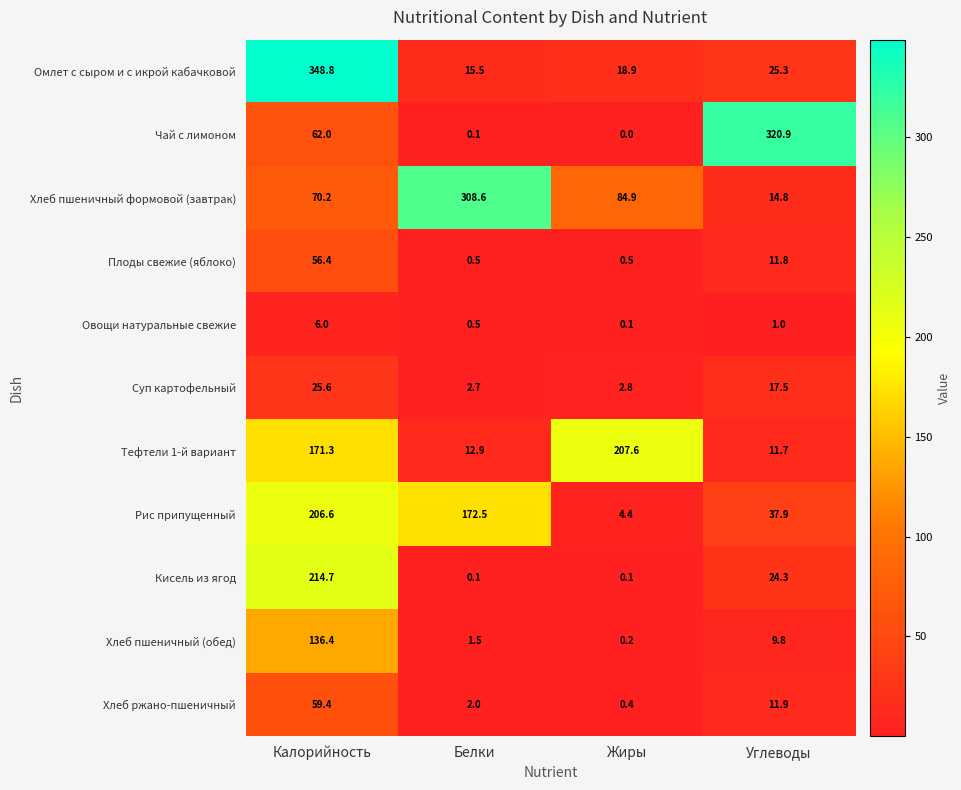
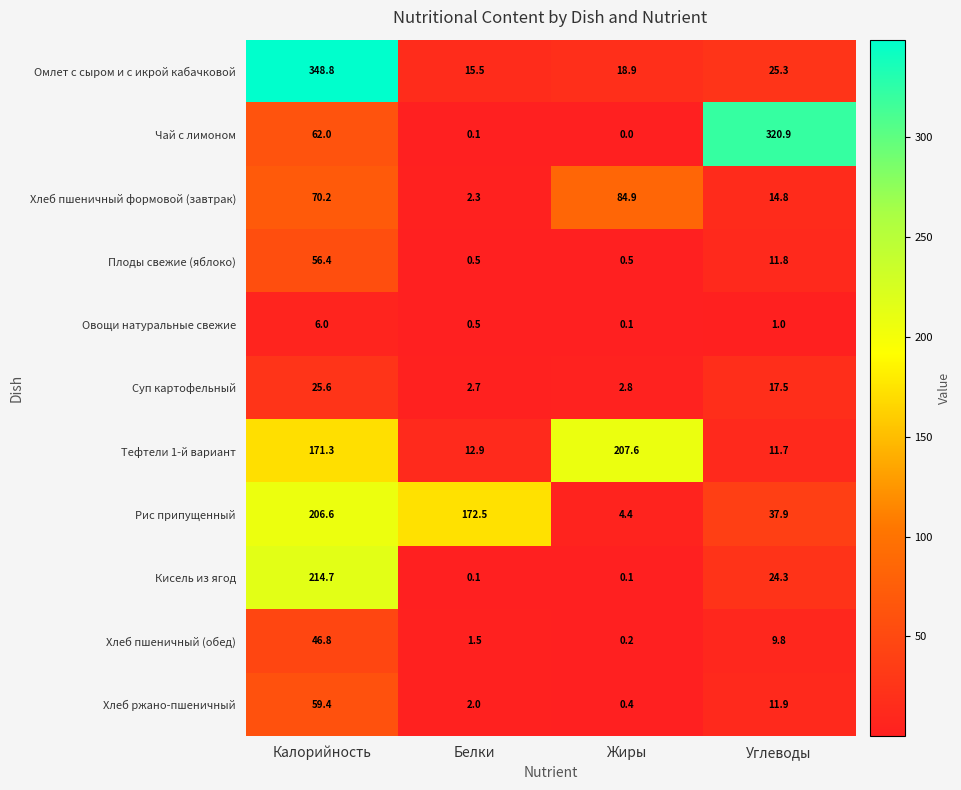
Хлеб пшеничный формовой (завтрак), Белки: 308.6 -> 2.3
Хлеб пшеничный (обед), Калорийность: 136.4 -> 46.8
